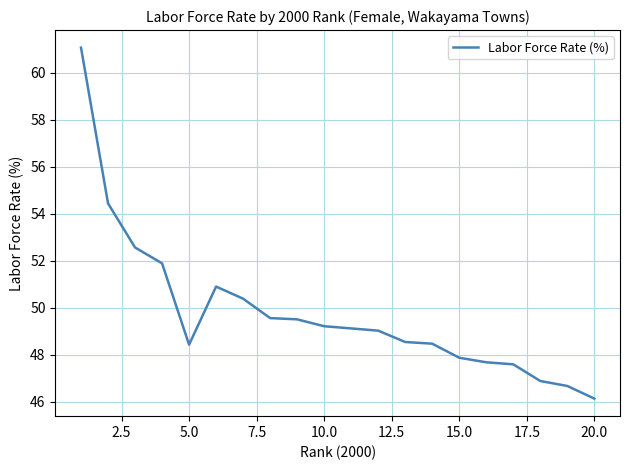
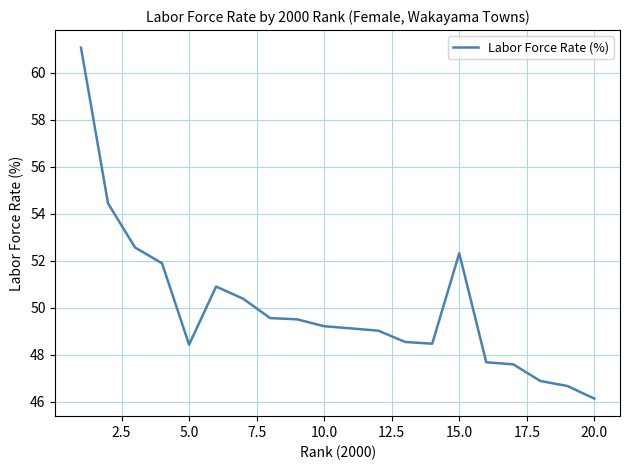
15.0: 47.9 -> 52.3
